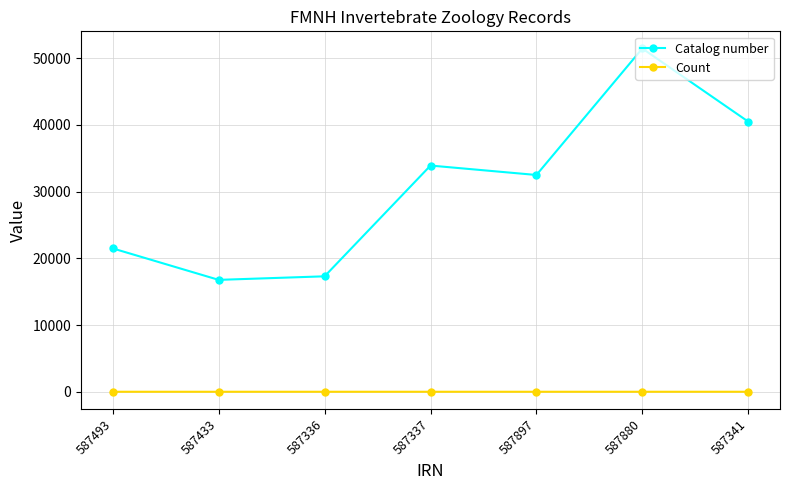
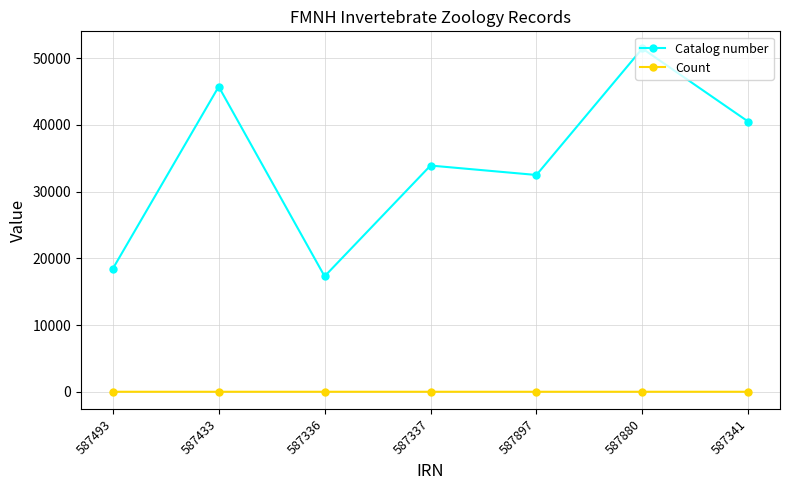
Catalog number, 587493: 21000 -> 18000
Catalog number, 587433: 17000 -> 46000
